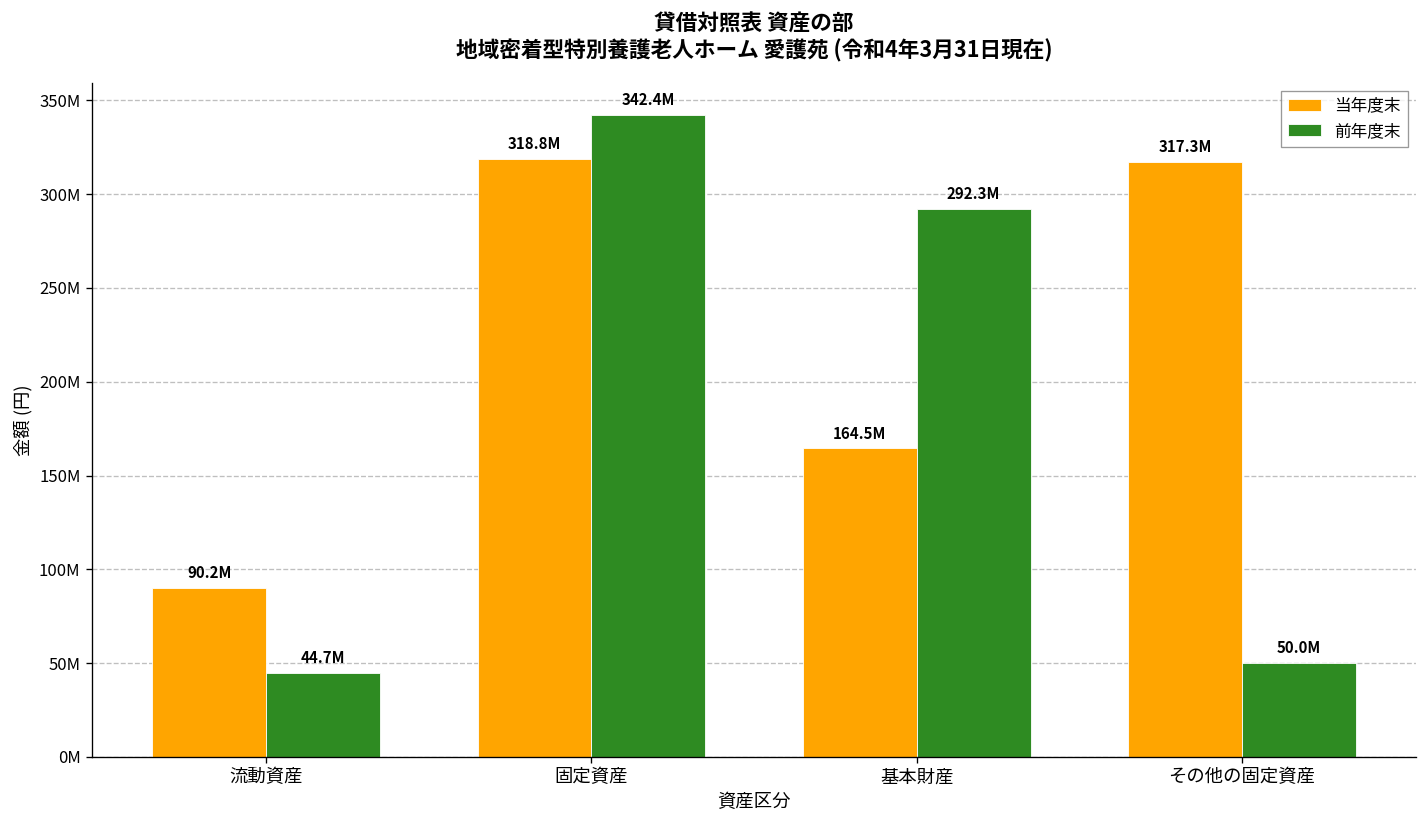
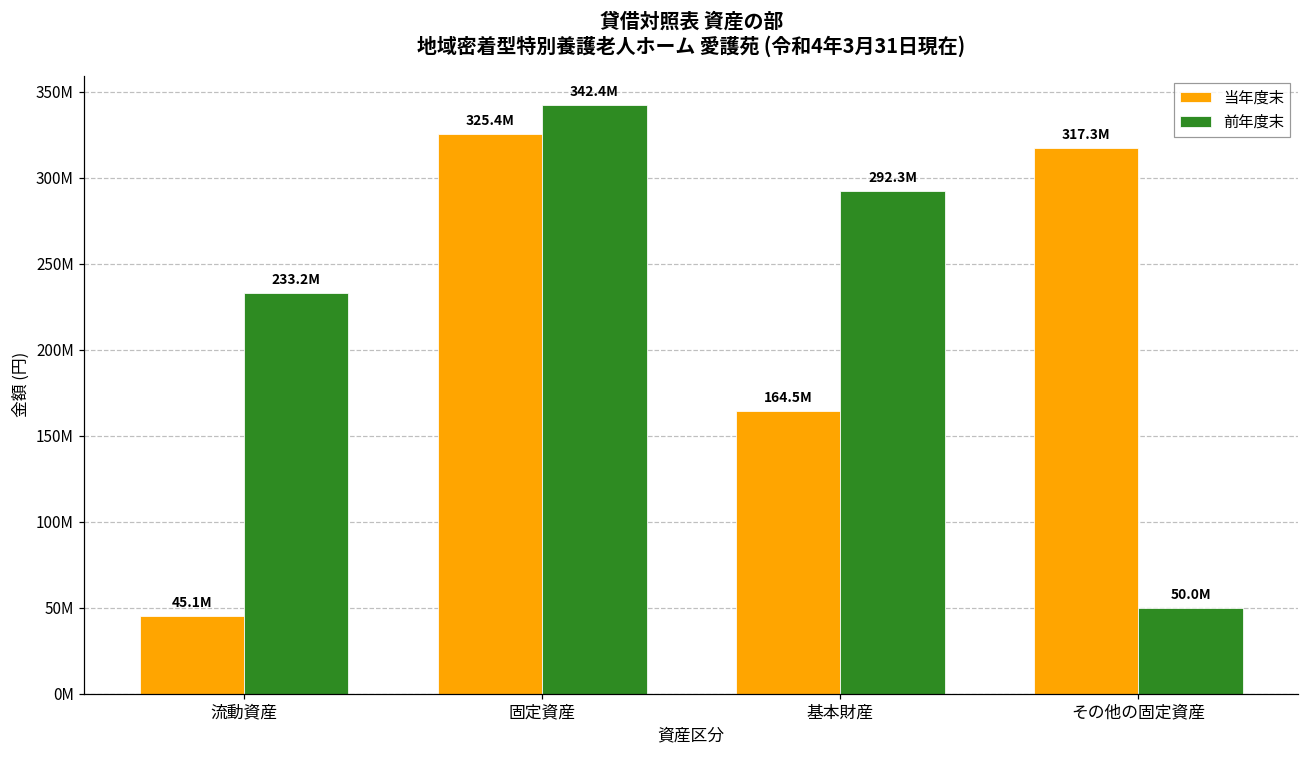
当年度末, 流動資産: 90.2M -> 45.1M
前年度末, 流動資産: 44.7M -> 233.2M
当年度末, 固定資産: 318.8M -> 325.4M
